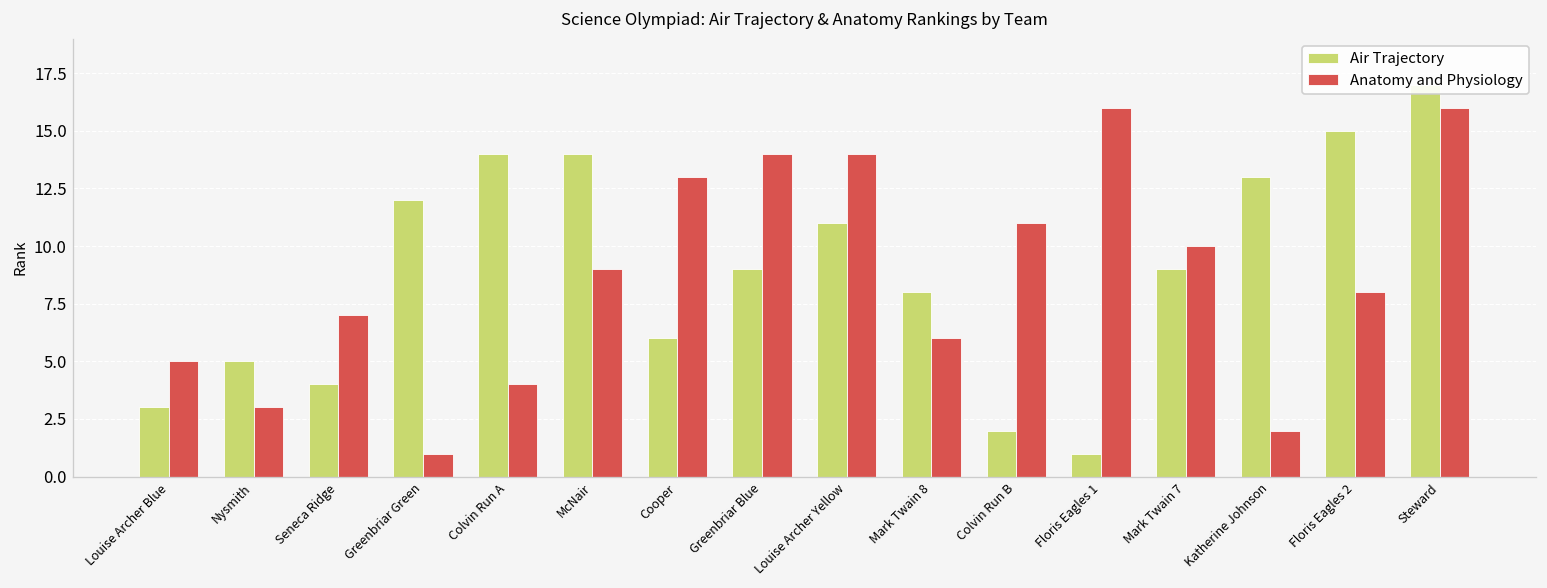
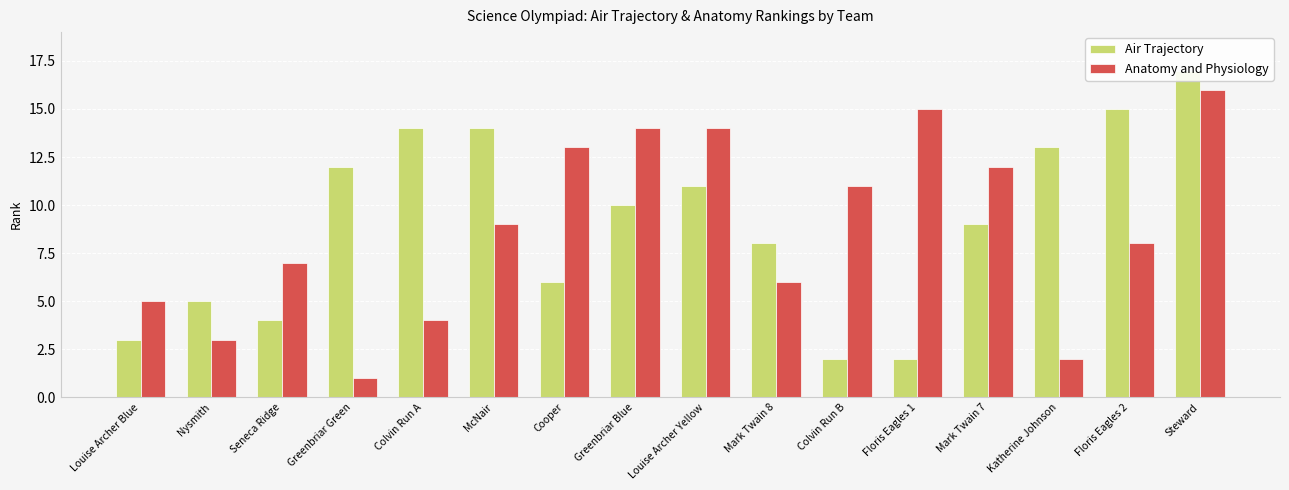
Air Trajectory, Greenbriar Blue: 9 -> 10
Air Trajectory, Floris Eagles 1: 1 -> 2
Anatomy and Physiology, Floris Eagles 1: 16 -> 15
Anatomy and Physiology, Mark Twain 7: 10 -> 12
